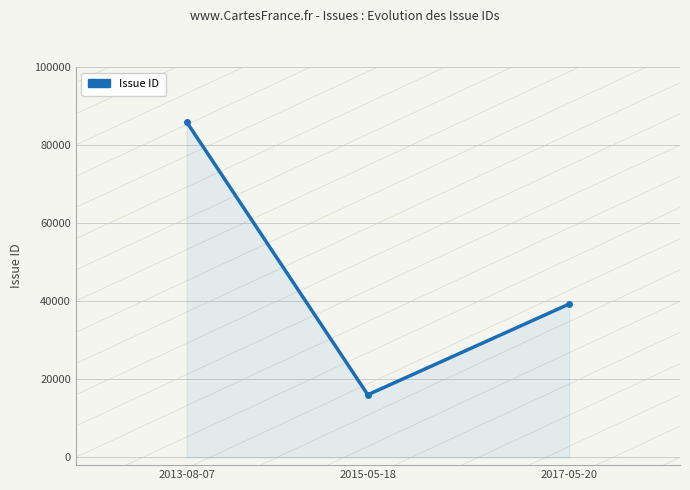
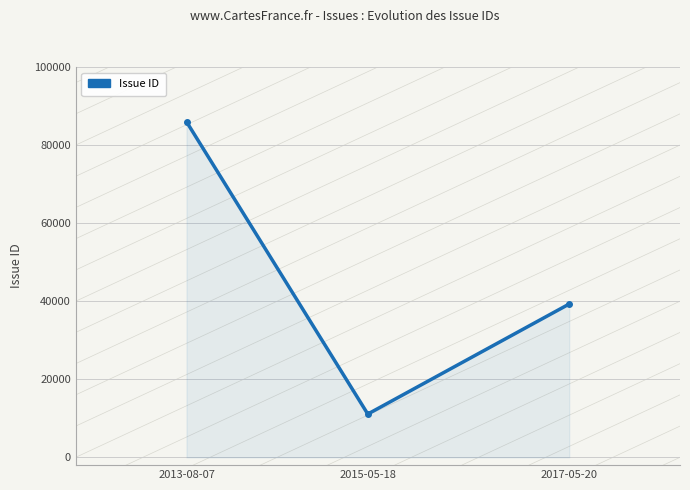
Issue ID, 2015-05-18: 16000 -> 11000
